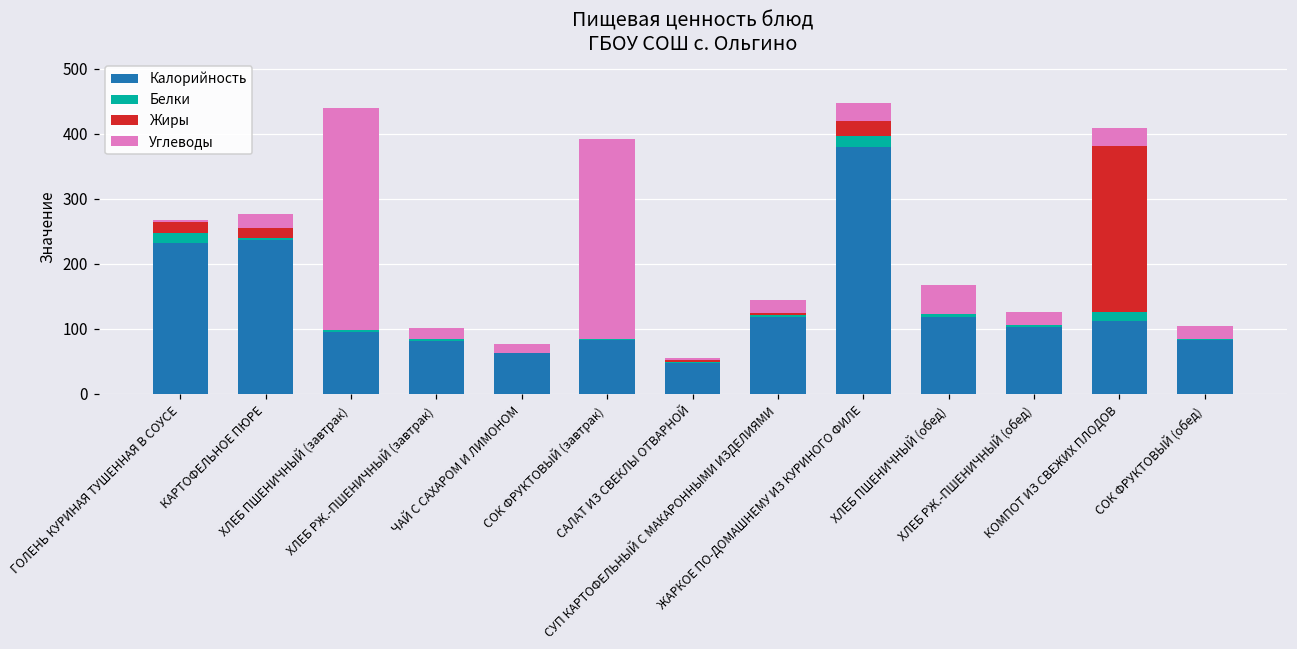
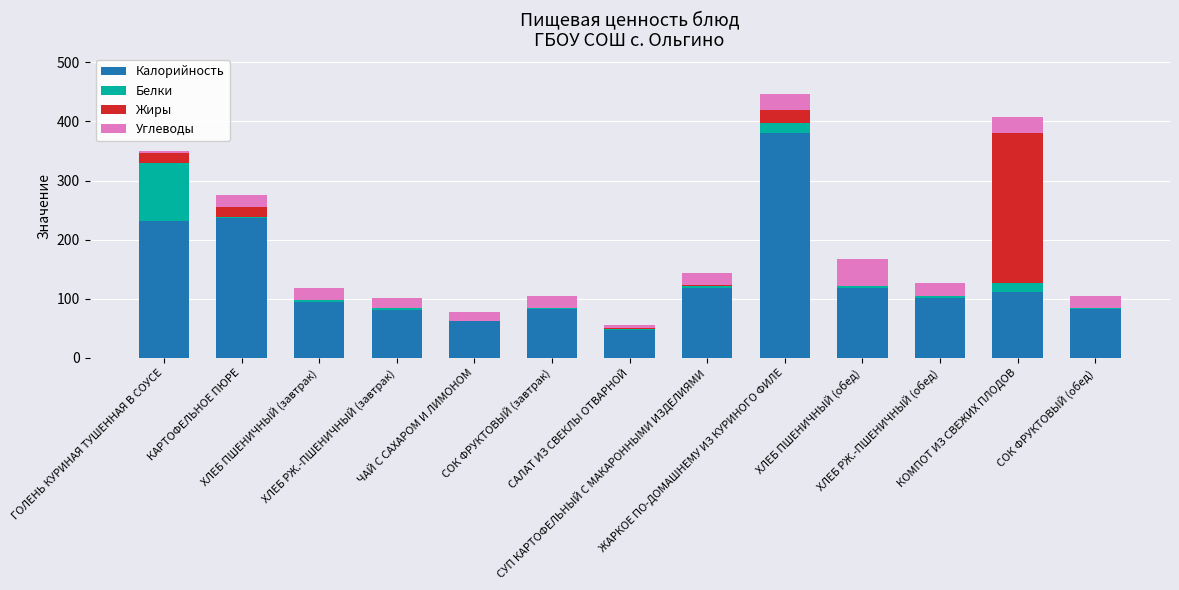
Белки, ГОЛЕНЬ КУРИНАЯ ТУШЕННАЯ В СОУСЕ: 20 -> 100
Углеводы, ХЛЕБ ПШЕНИЧНЫЙ (завтрак): 340 -> 20
Углеводы, СОК ФРУКТОВЫЙ (завтрак): 310 -> 20
